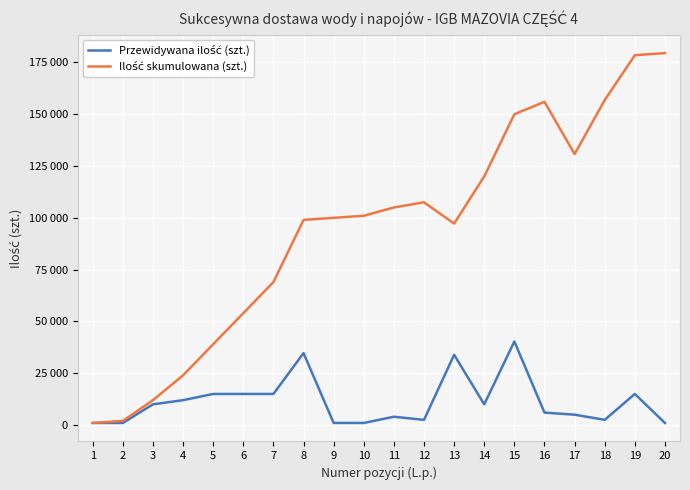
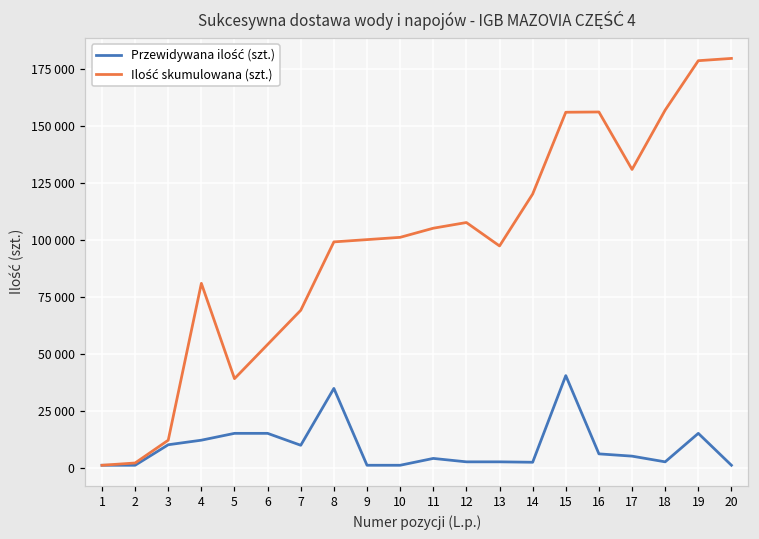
Ilość skumulowana (szt.), 4: 24000 -> 81000
Przewidywana ilość (szt.), 7: 15000 -> 10000
Przewidywana ilość (szt.), 13: 34000 -> 3000
Przewidywana ilość (szt.), 14: 10000 -> 2000
Ilość skumulowana (szt.), 15: 150000 -> 156000
